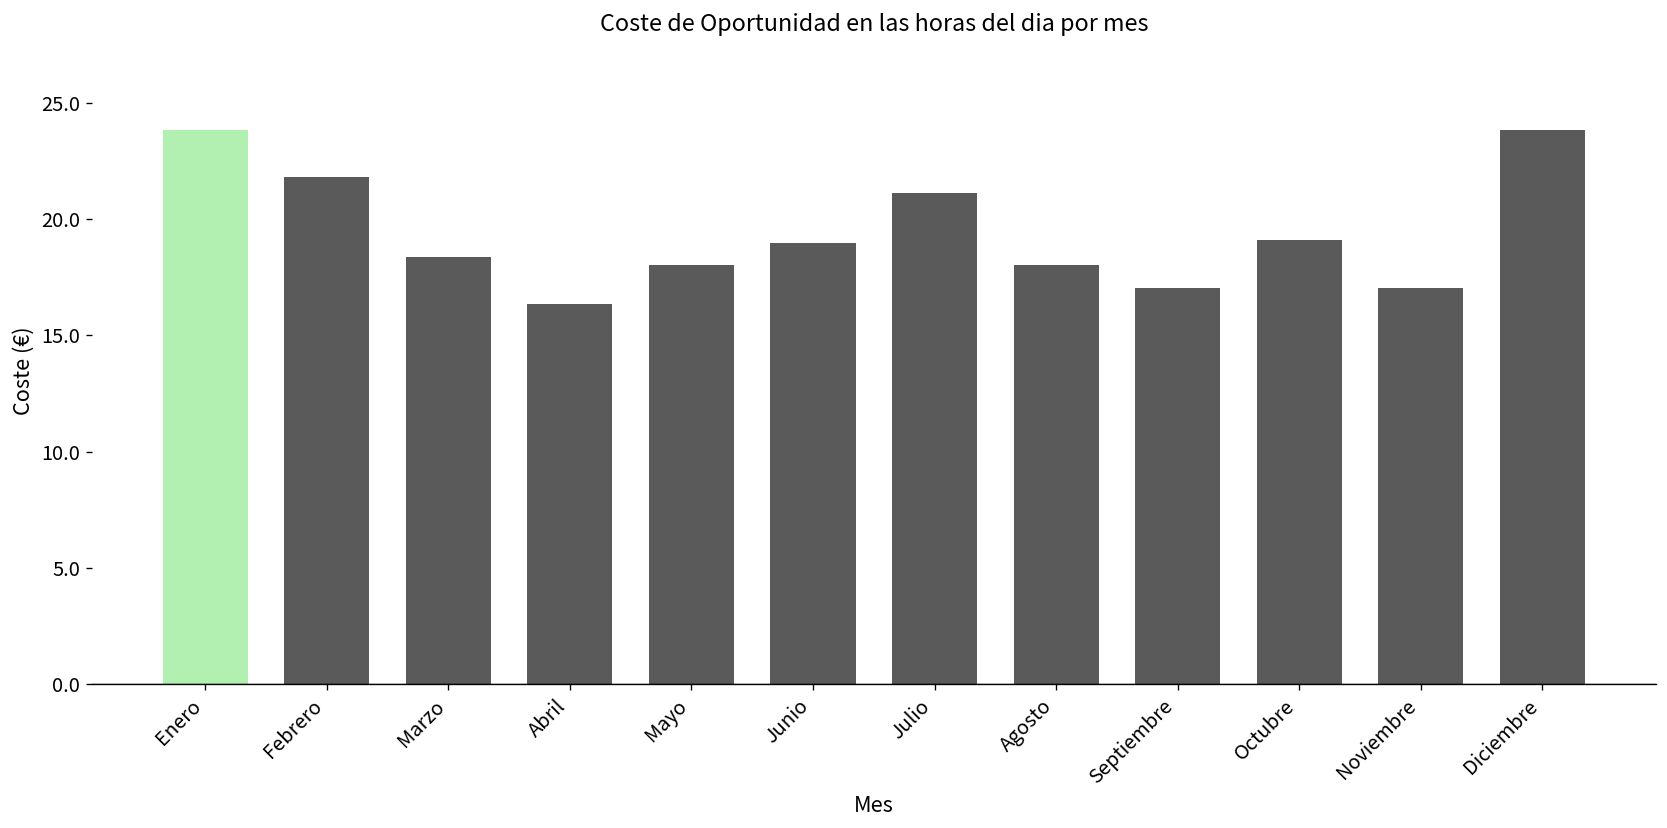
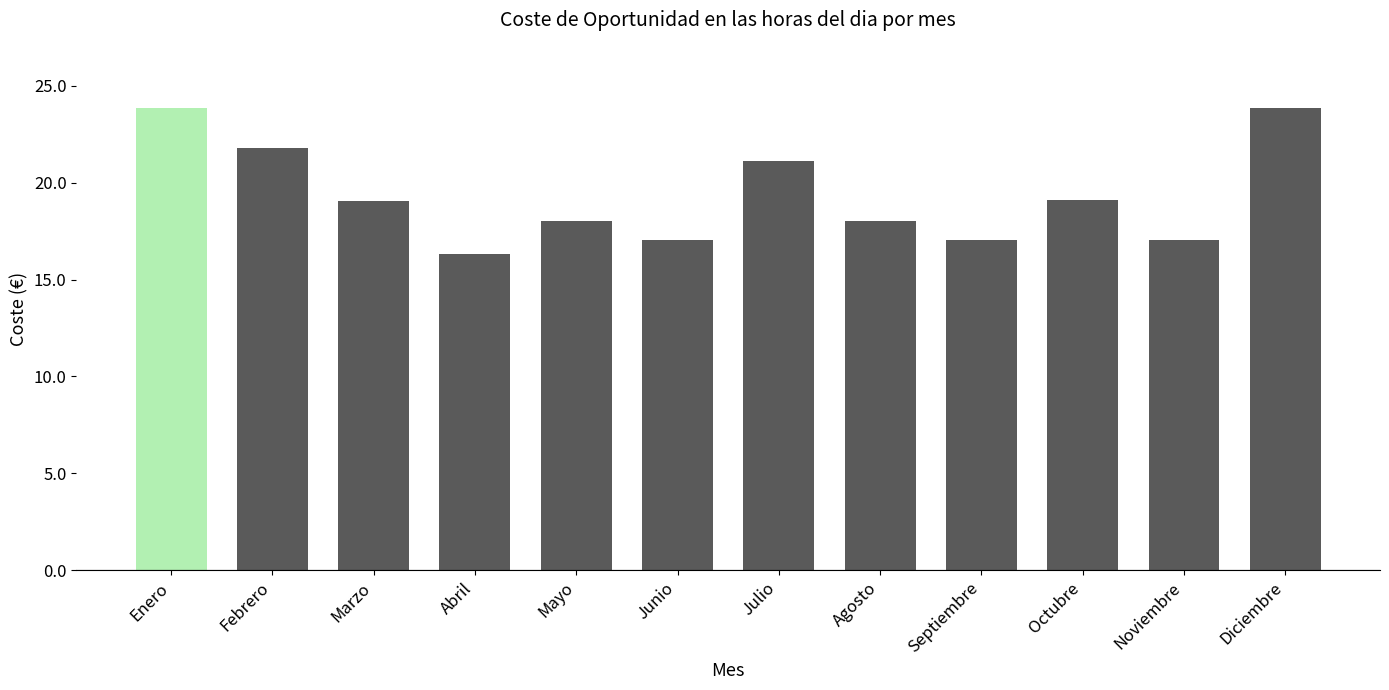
Marzo: 18.4 -> 19.0
Junio: 19.0 -> 17.0
